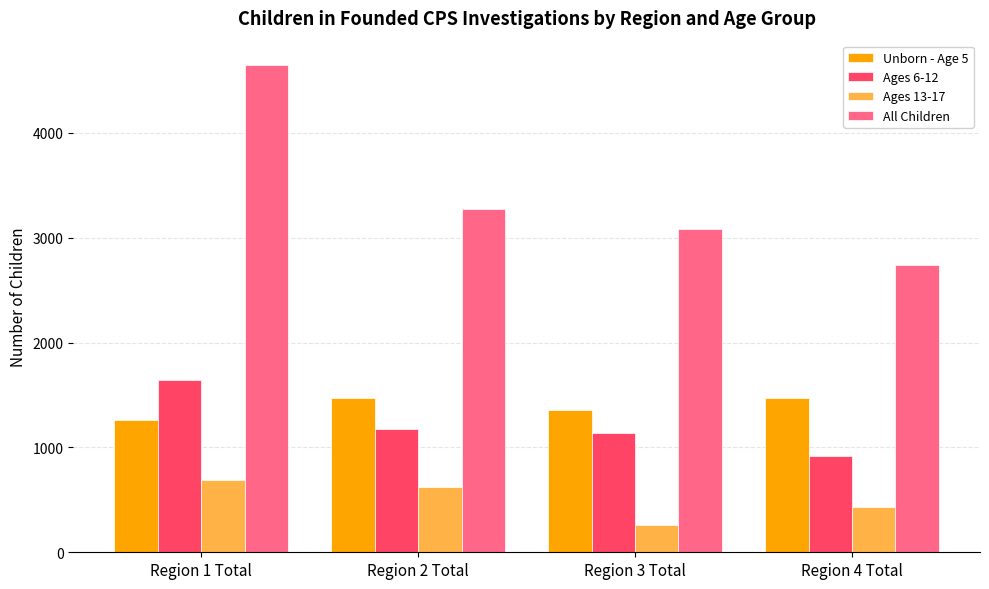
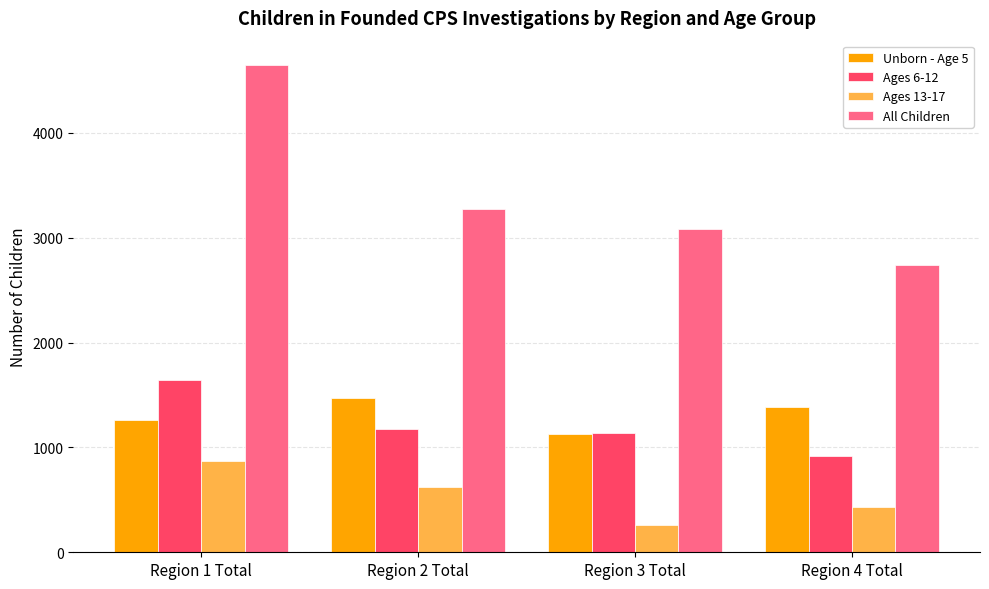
Ages 13-17, Region 1 Total: 690 -> 870
Unborn - Age 5, Region 3 Total: 1350 -> 1130
Unborn - Age 5, Region 4 Total: 1470 -> 1390
